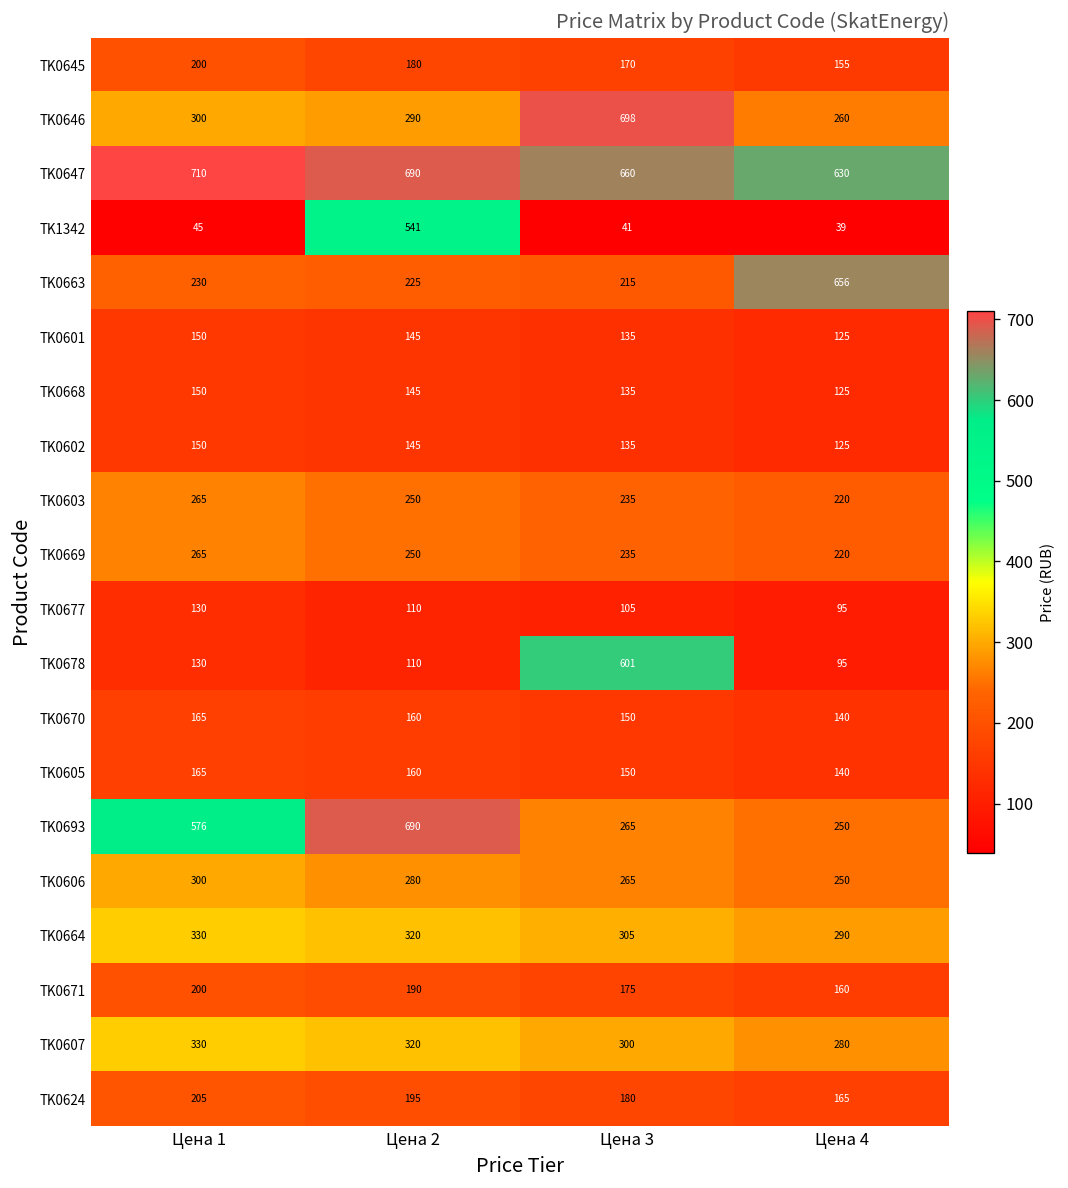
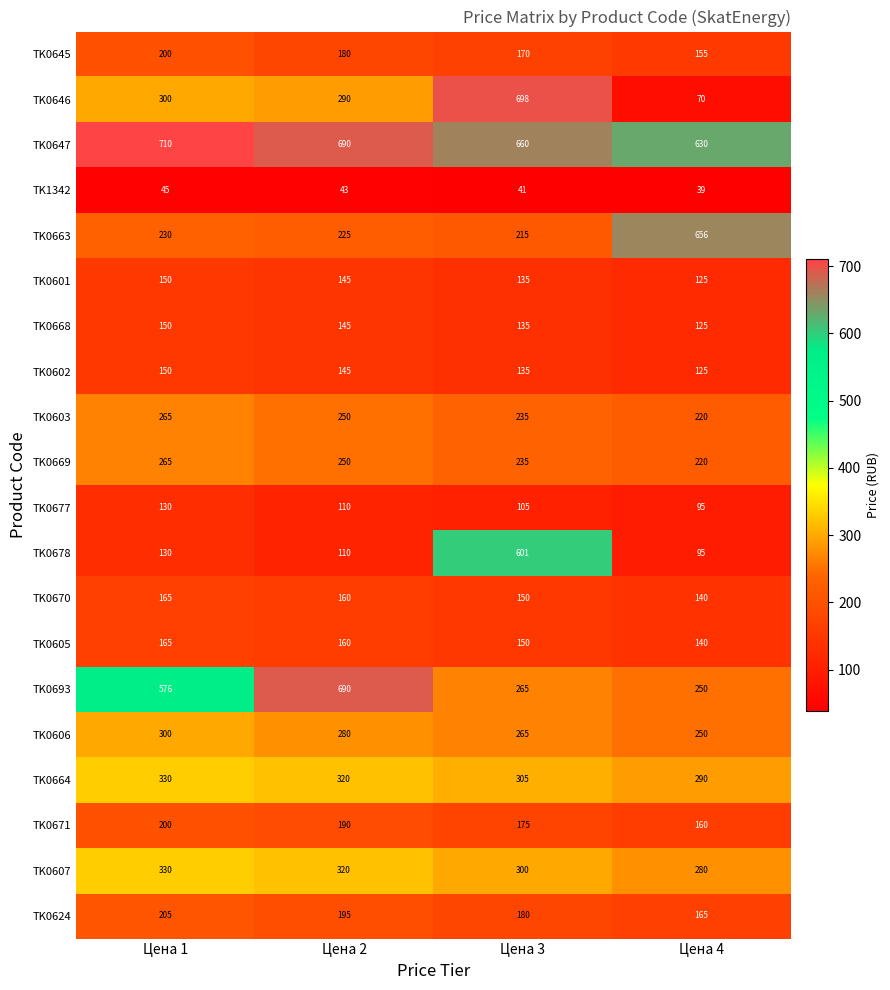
TK0646, Цена 4: 260 -> 70
TK1342, Цена 2: 541 -> 43
